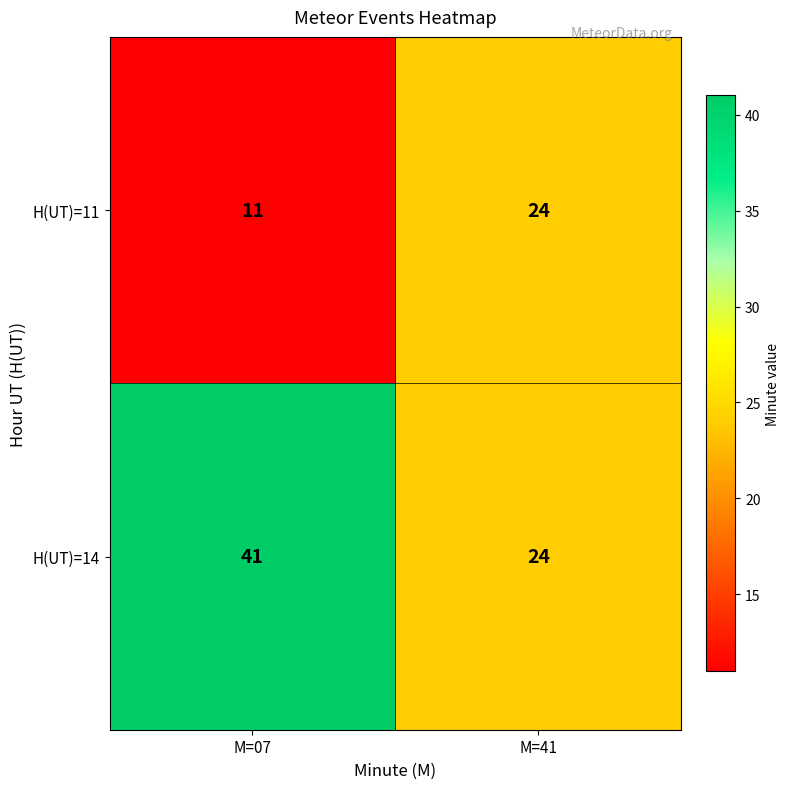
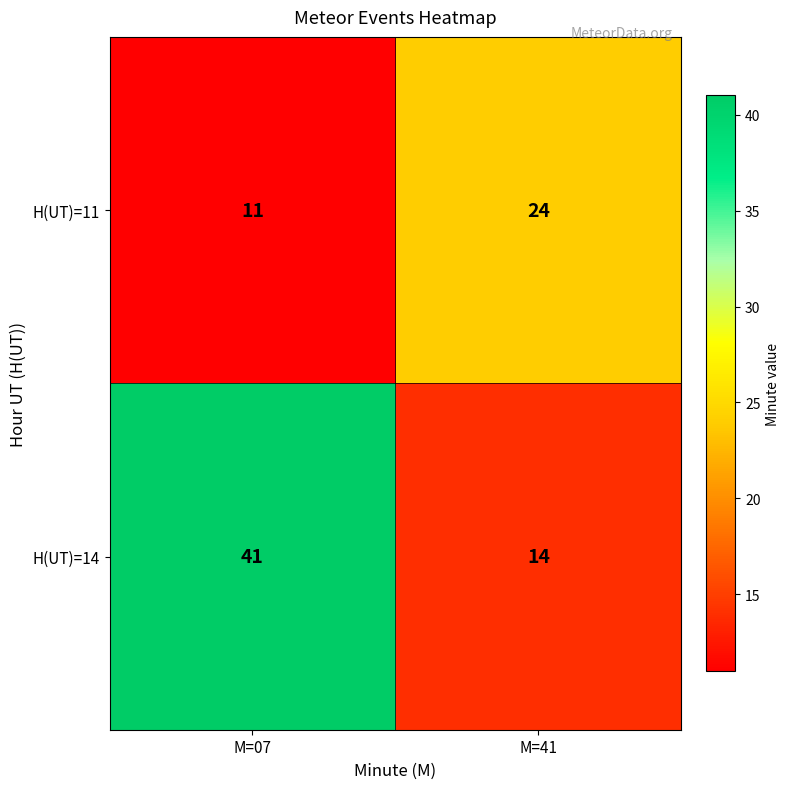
H(UT)=14, M=41: 24 -> 14
